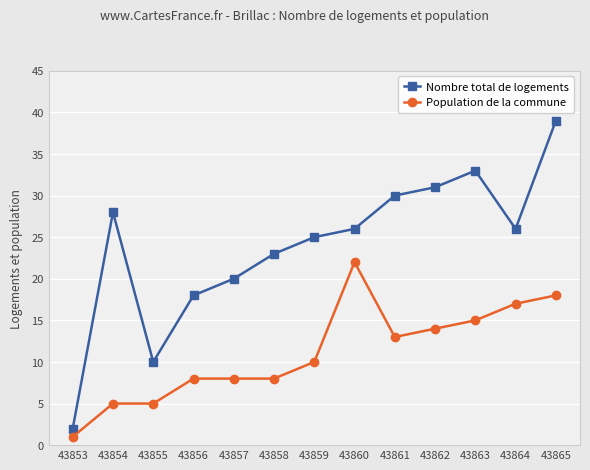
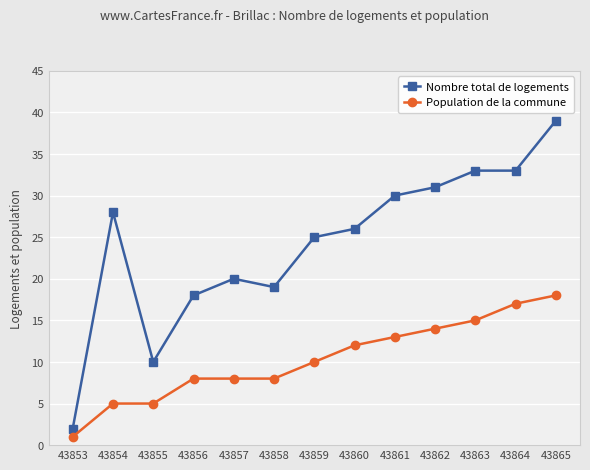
Nombre total de logements, 43858: 23 -> 19
Population de la commune, 43860: 22 -> 12
Nombre total de logements, 43864: 26 -> 33
